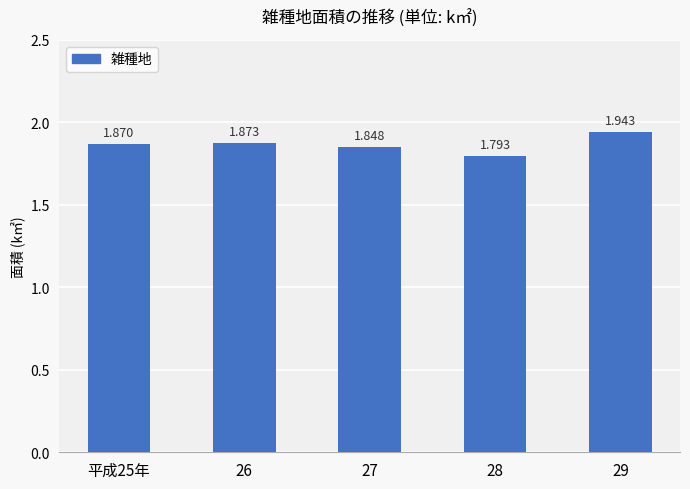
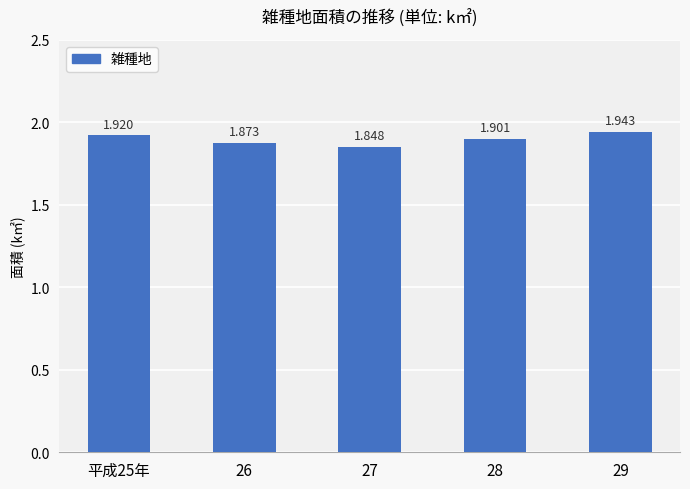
平成25年: 1.870 -> 1.920
28: 1.793 -> 1.901
